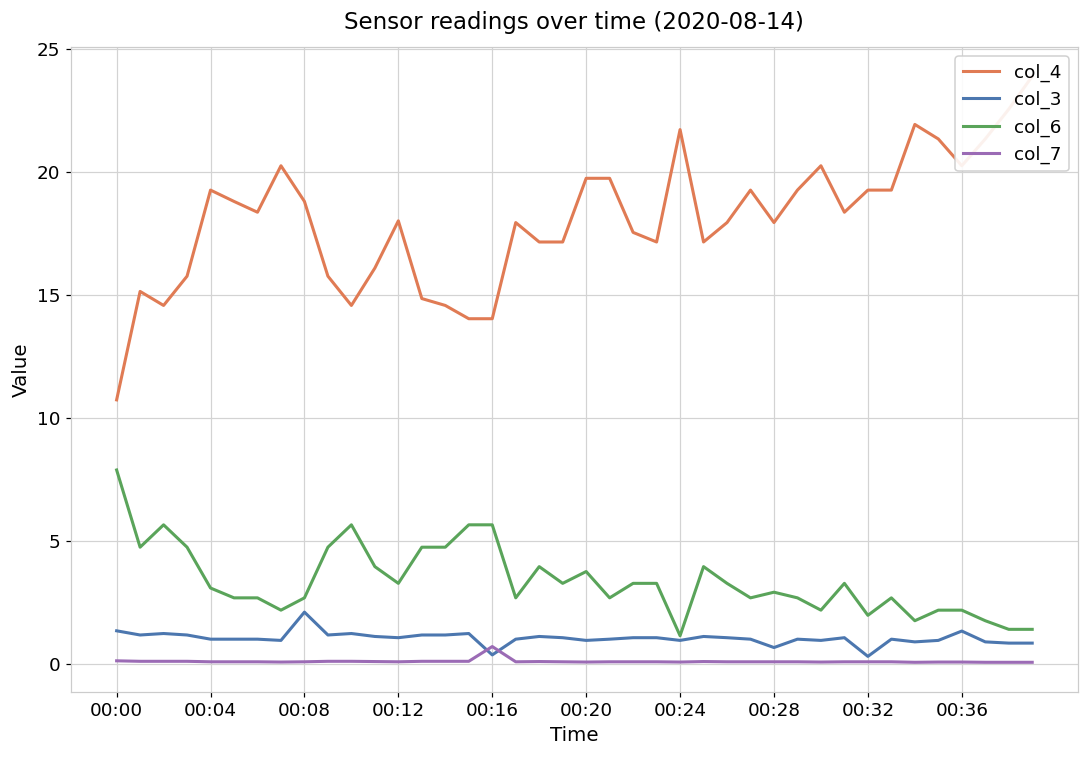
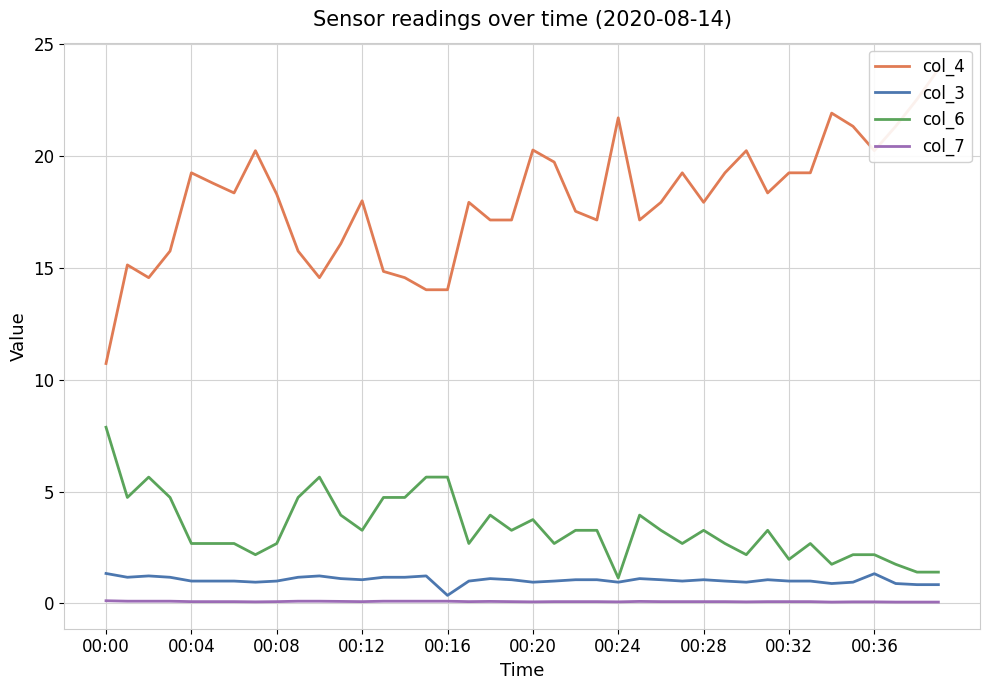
col_6, 00:04: 3.1 -> 2.7
col_4, 00:08: 18.8 -> 18.3
col_3, 00:08: 2.1 -> 1.0
col_7, 00:16: 0.7 -> 0.1
col_4, 00:20: 19.7 -> 20.3
col_3, 00:28: 0.7 -> 1.1
col_6, 00:28: 2.9 -> 3.3
col_3, 00:32: 0.3 -> 1.0
